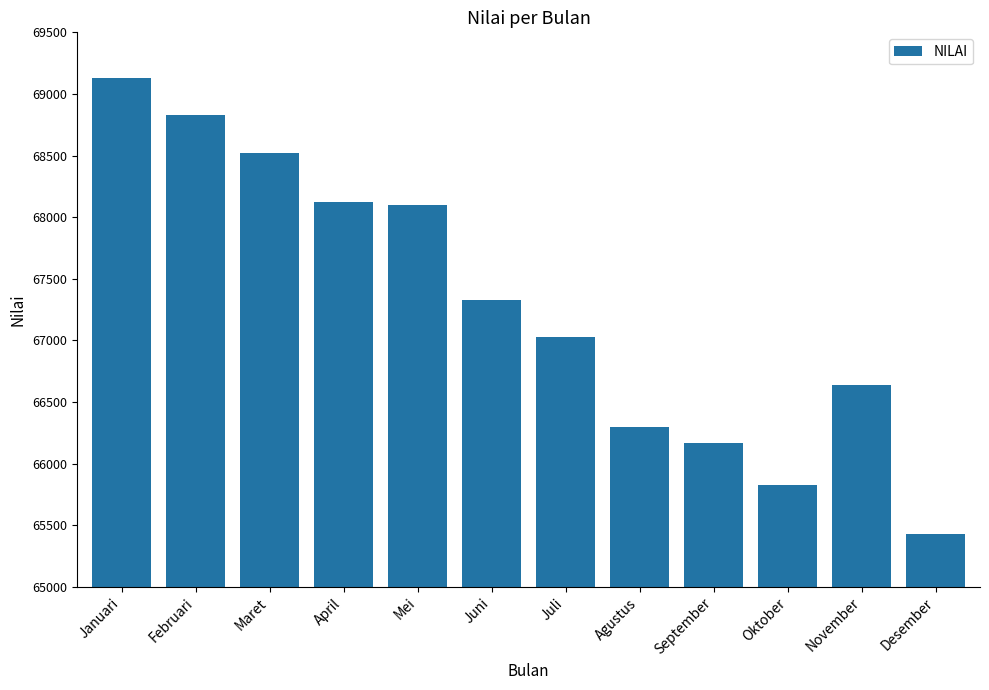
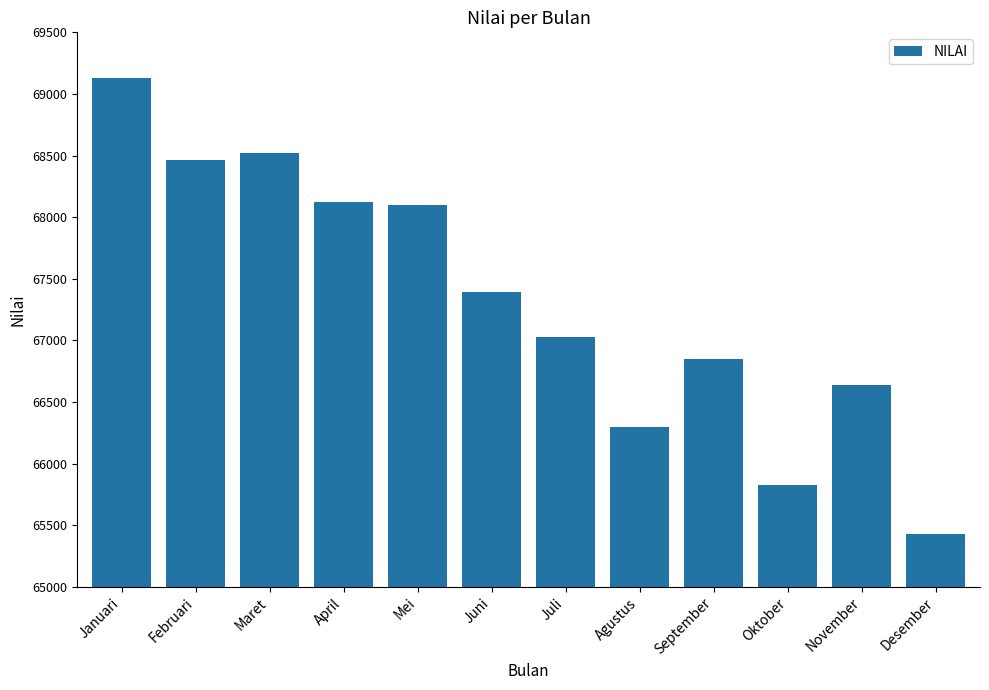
Februari: 68830 -> 68460
Juni: 67330 -> 67390
September: 66170 -> 66850
